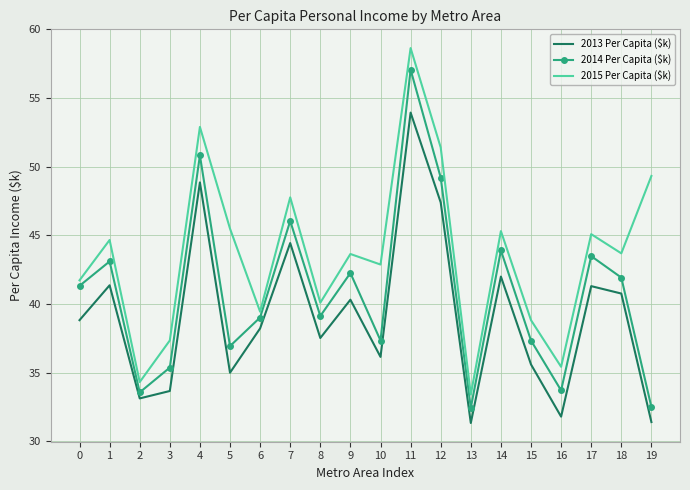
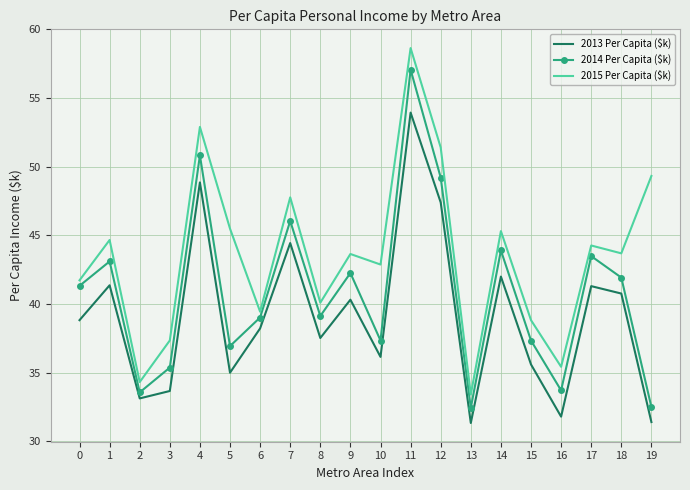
2015 Per Capita ($k), 17: 45.1 -> 44.3
